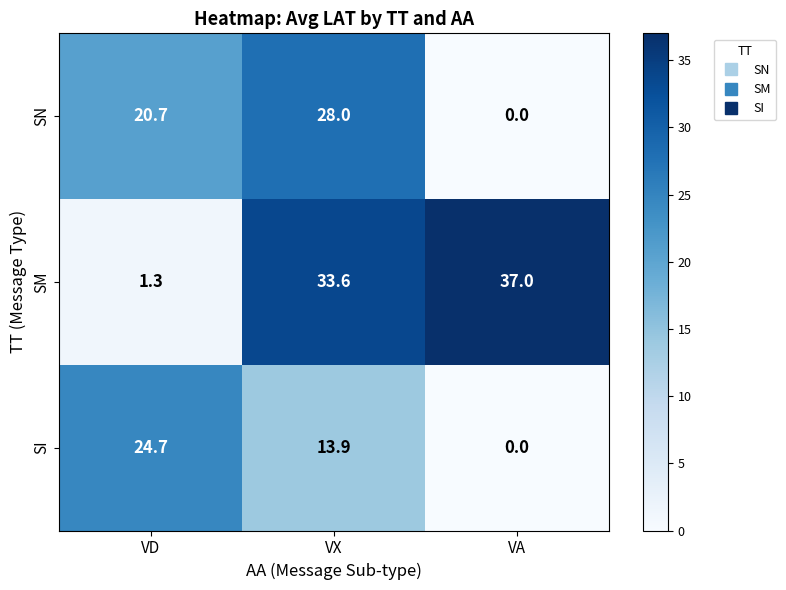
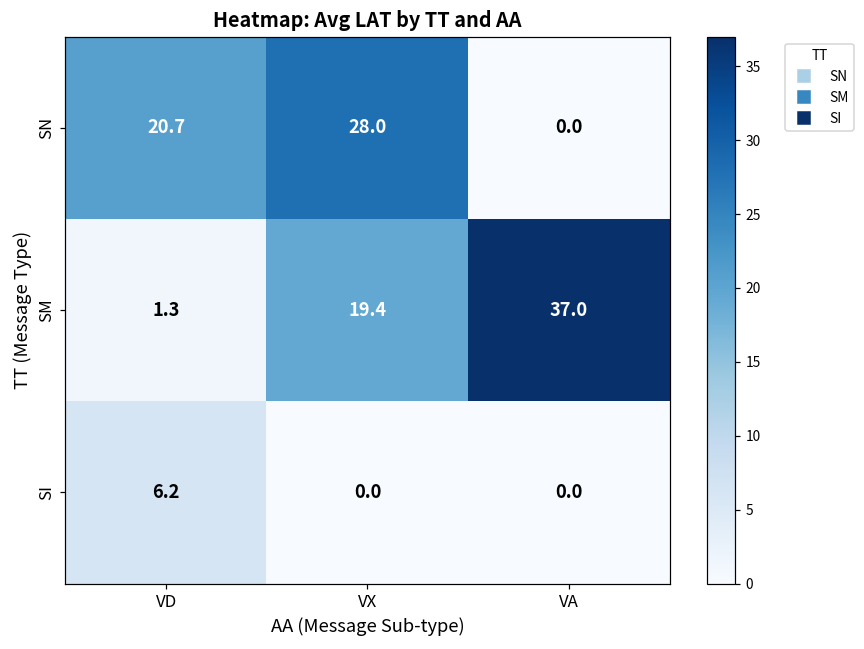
SM, VX: 33.6 -> 19.4
SI, VD: 24.7 -> 6.2
SI, VX: 13.9 -> 0.0
